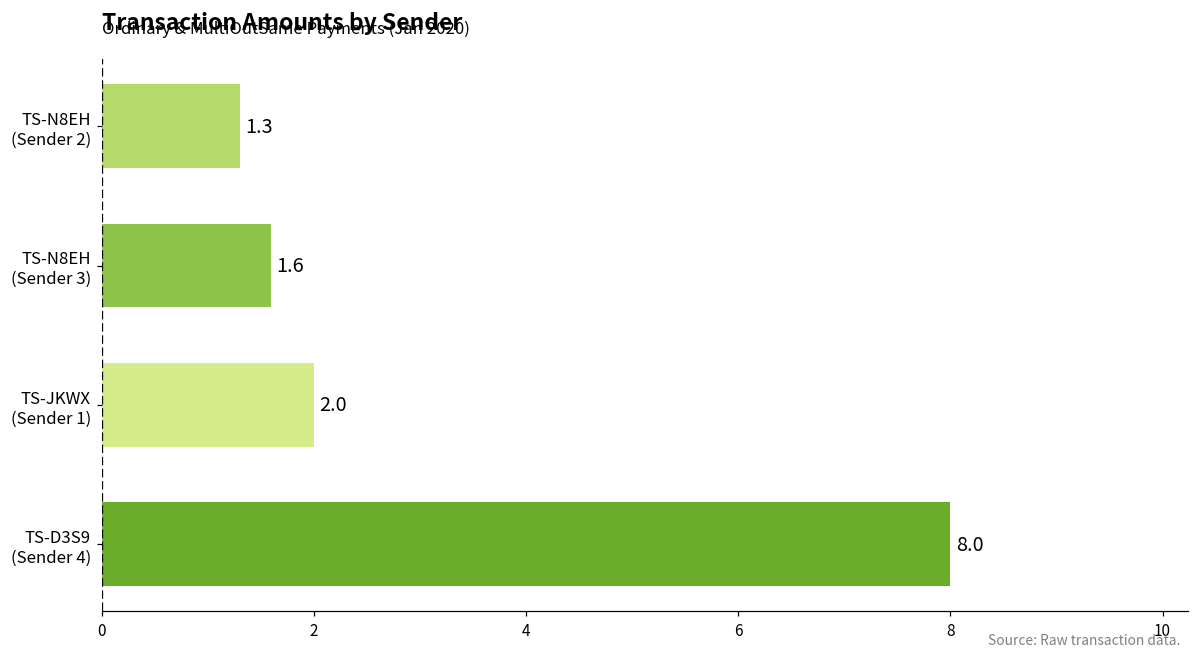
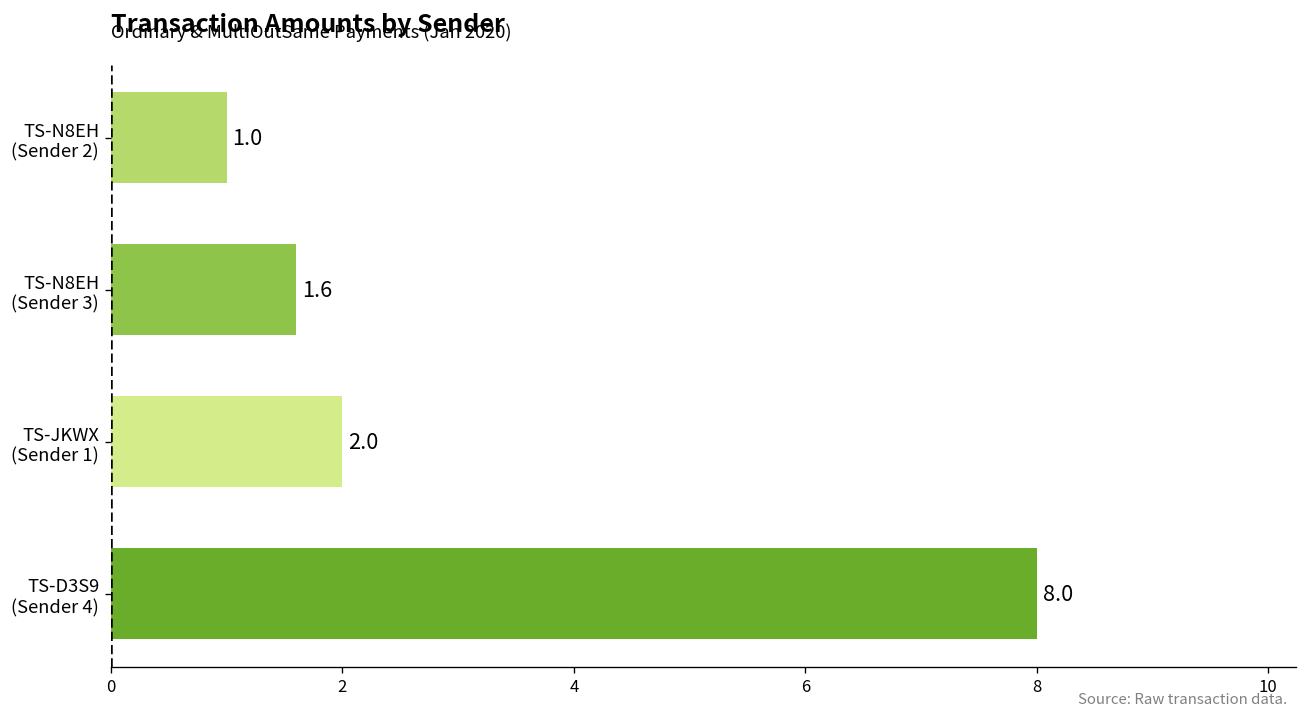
TS-N8EH (Sender 2): 1.3 -> 1.0
